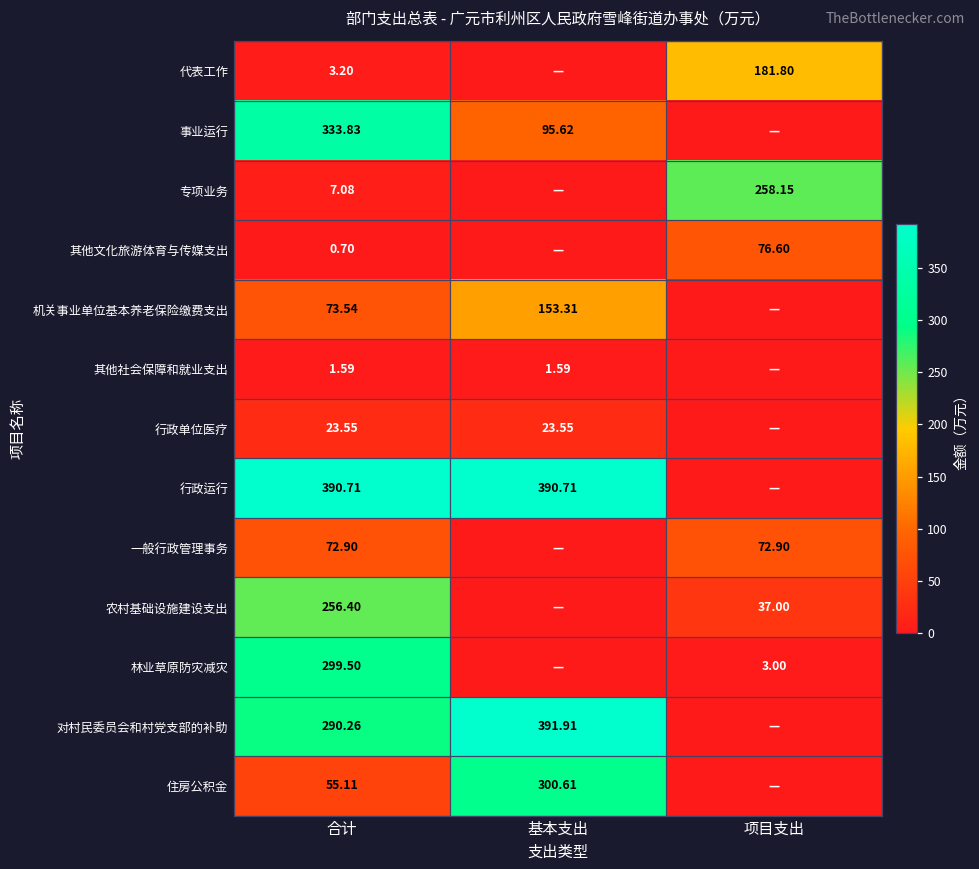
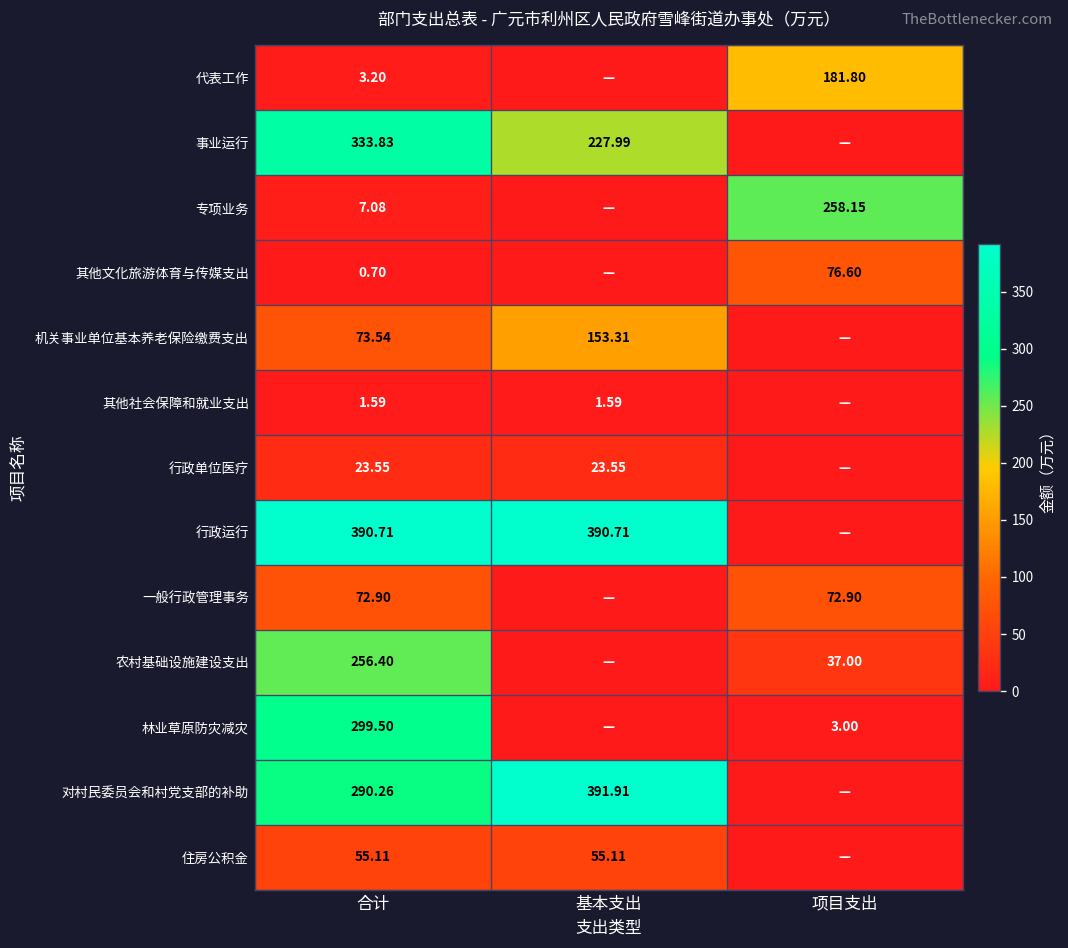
事业运行, 基本支出: 95.62 -> 227.99
住房公积金, 基本支出: 300.61 -> 55.11
